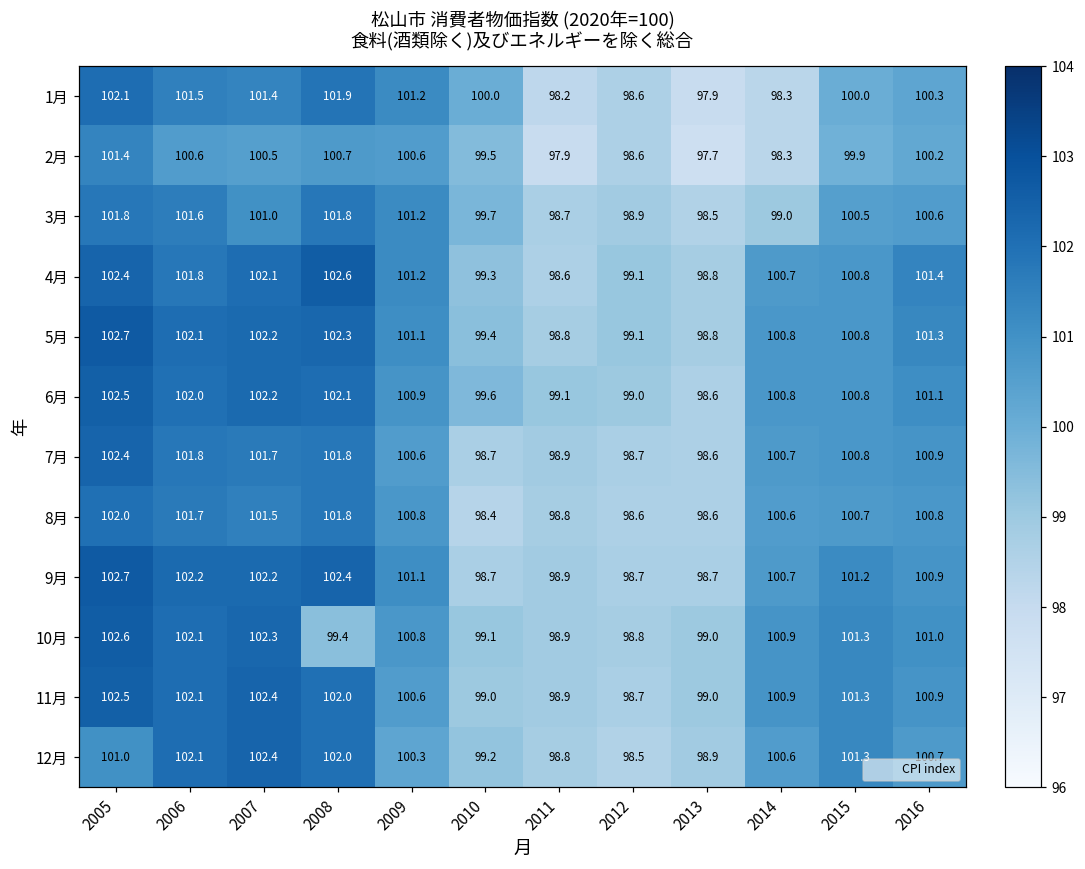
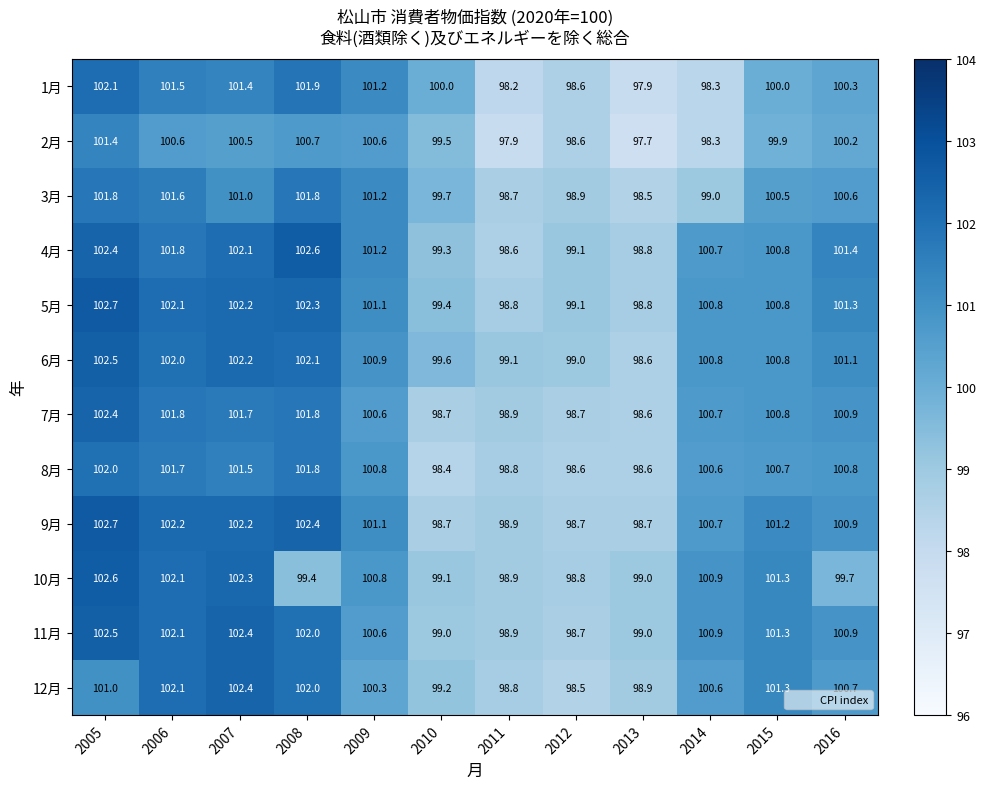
10月, 2016: 101.0 -> 99.7
